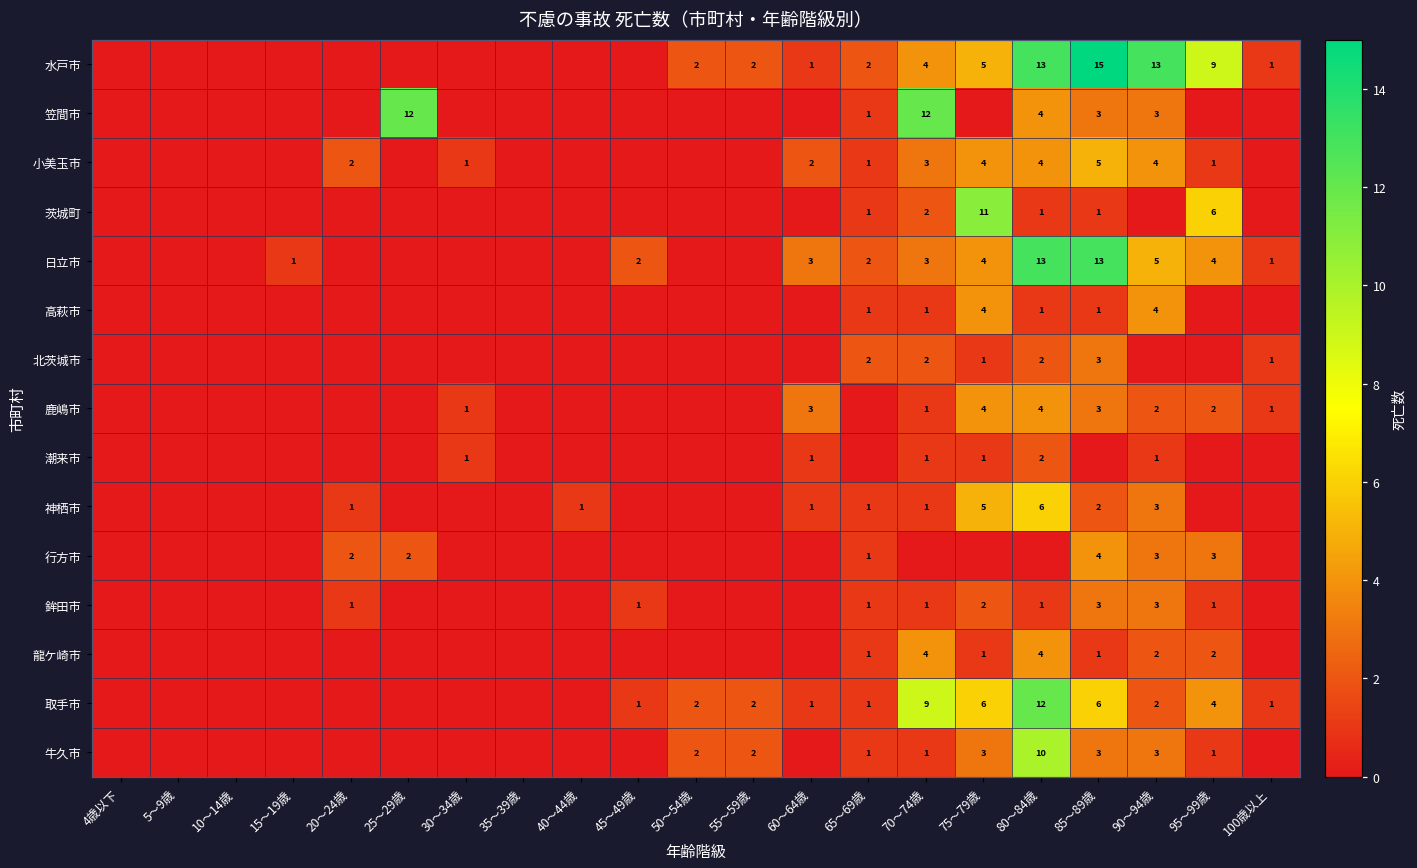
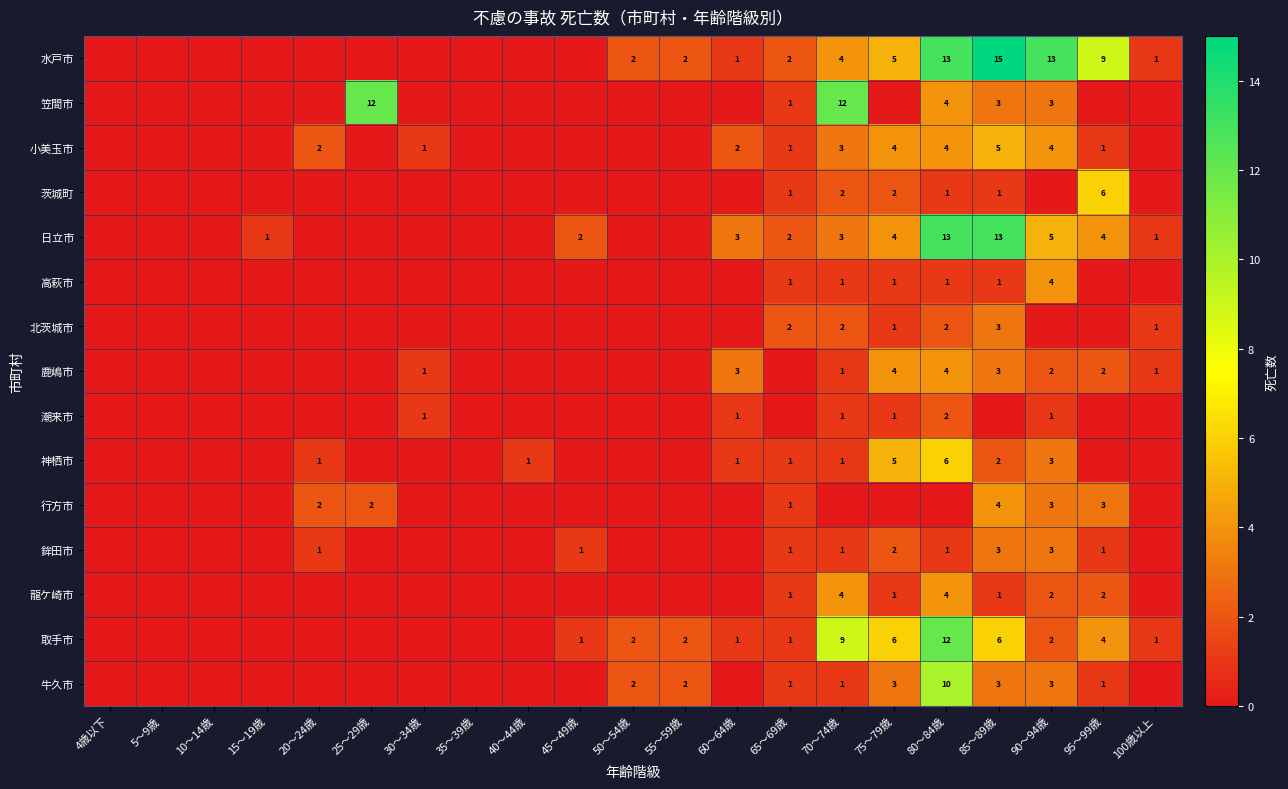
茨城町, 75～79歳: 11 -> 2
高萩市, 75～79歳: 4 -> 1
